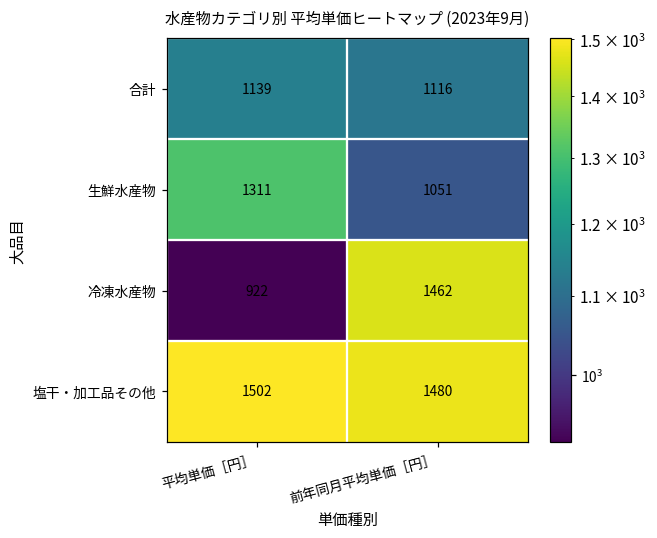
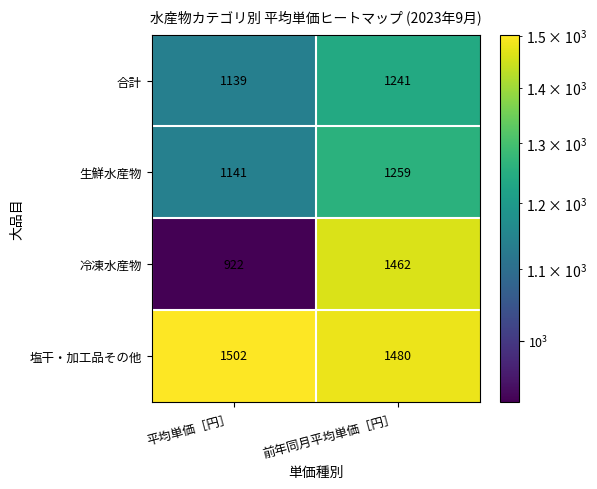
合計, 前年同月平均単価［円］: 1116 -> 1241
生鮮水産物, 平均単価［円］: 1311 -> 1141
生鮮水産物, 前年同月平均単価［円］: 1051 -> 1259
